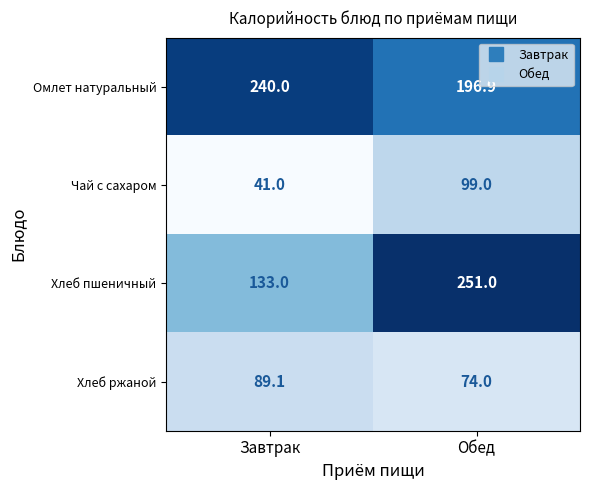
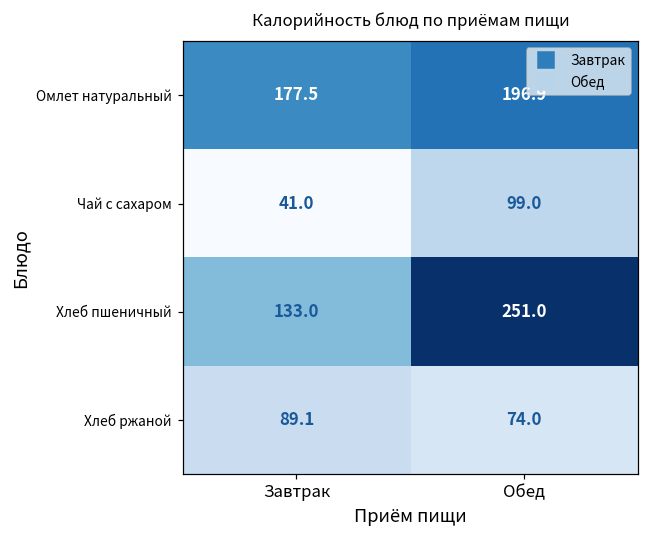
Омлет натуральный, Завтрак: 240.0 -> 177.5
